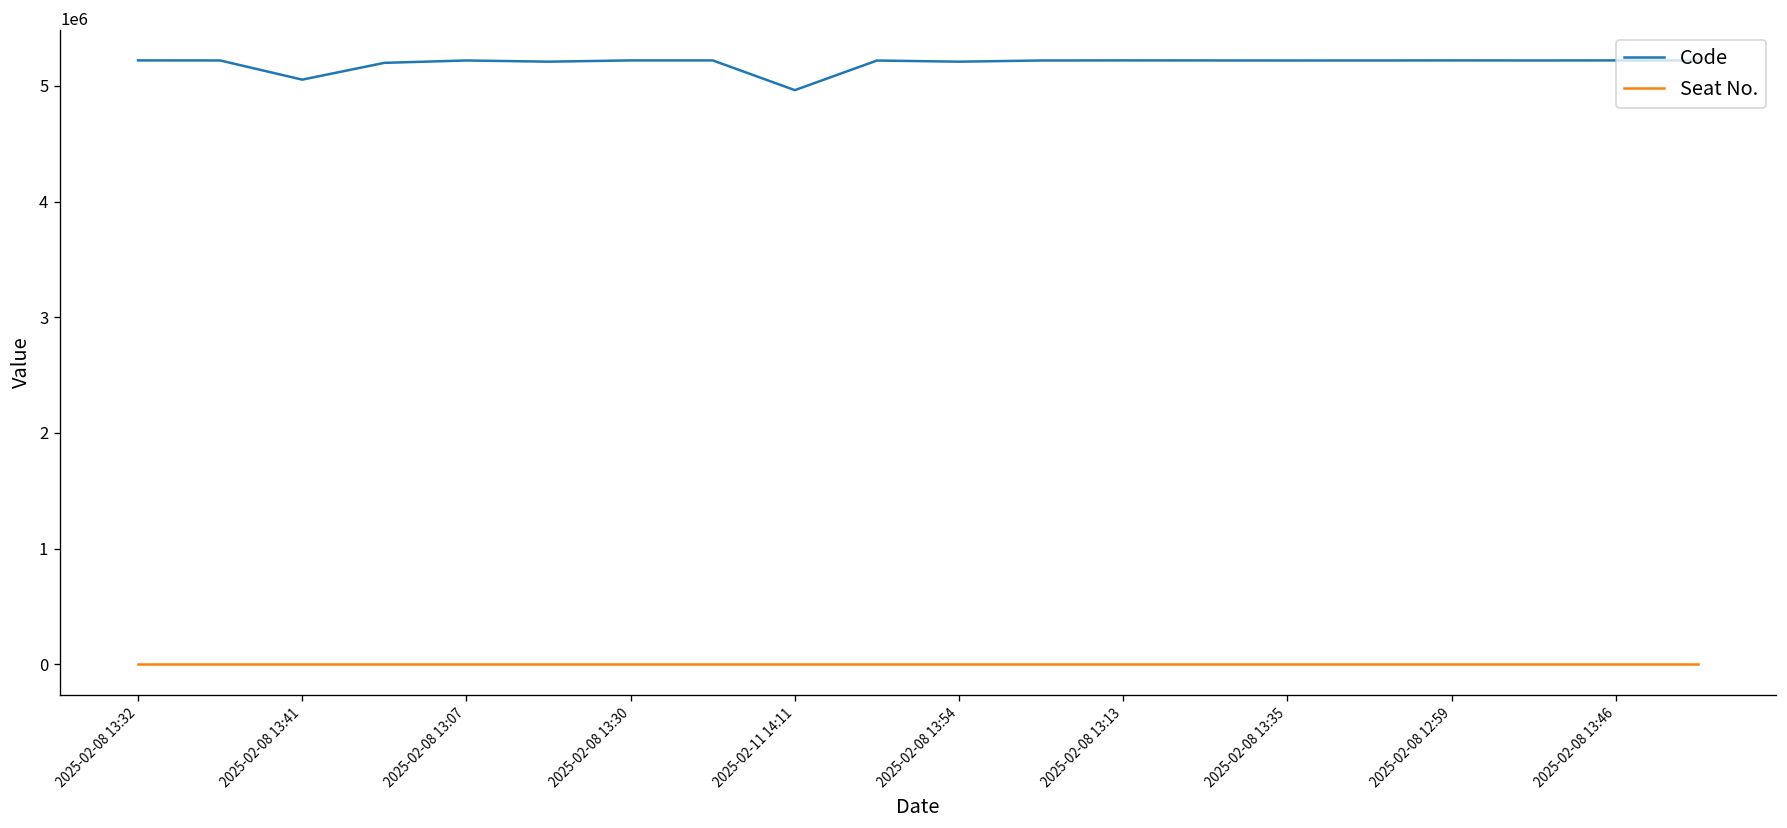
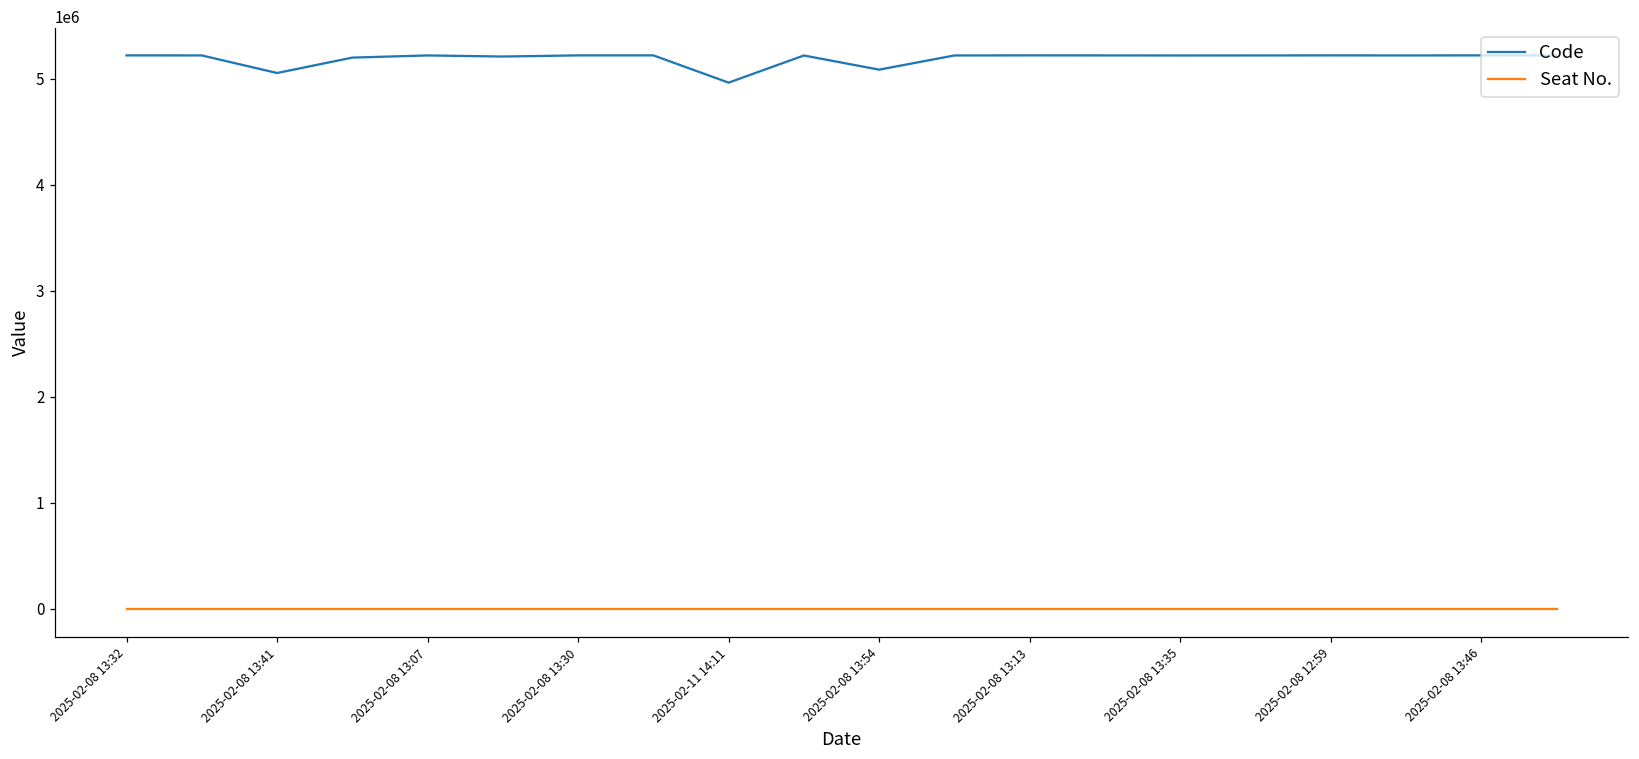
Code, 2025-02-08 13:54: 5200000 -> 5100000
